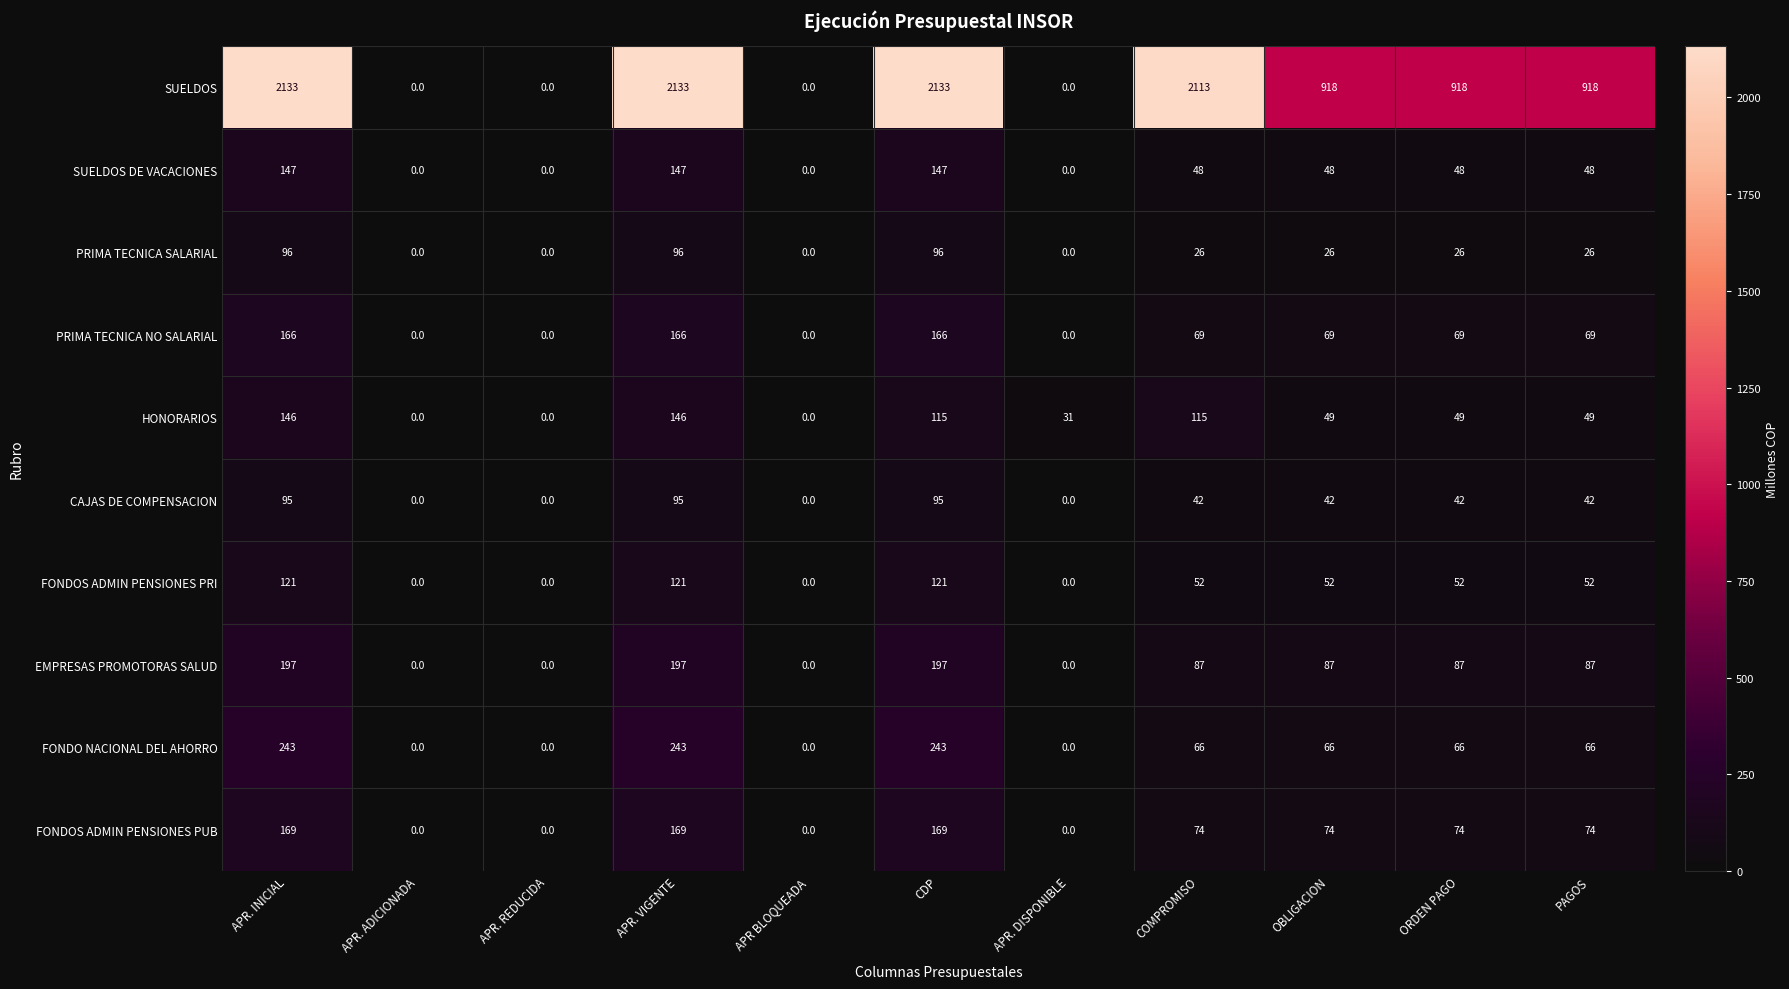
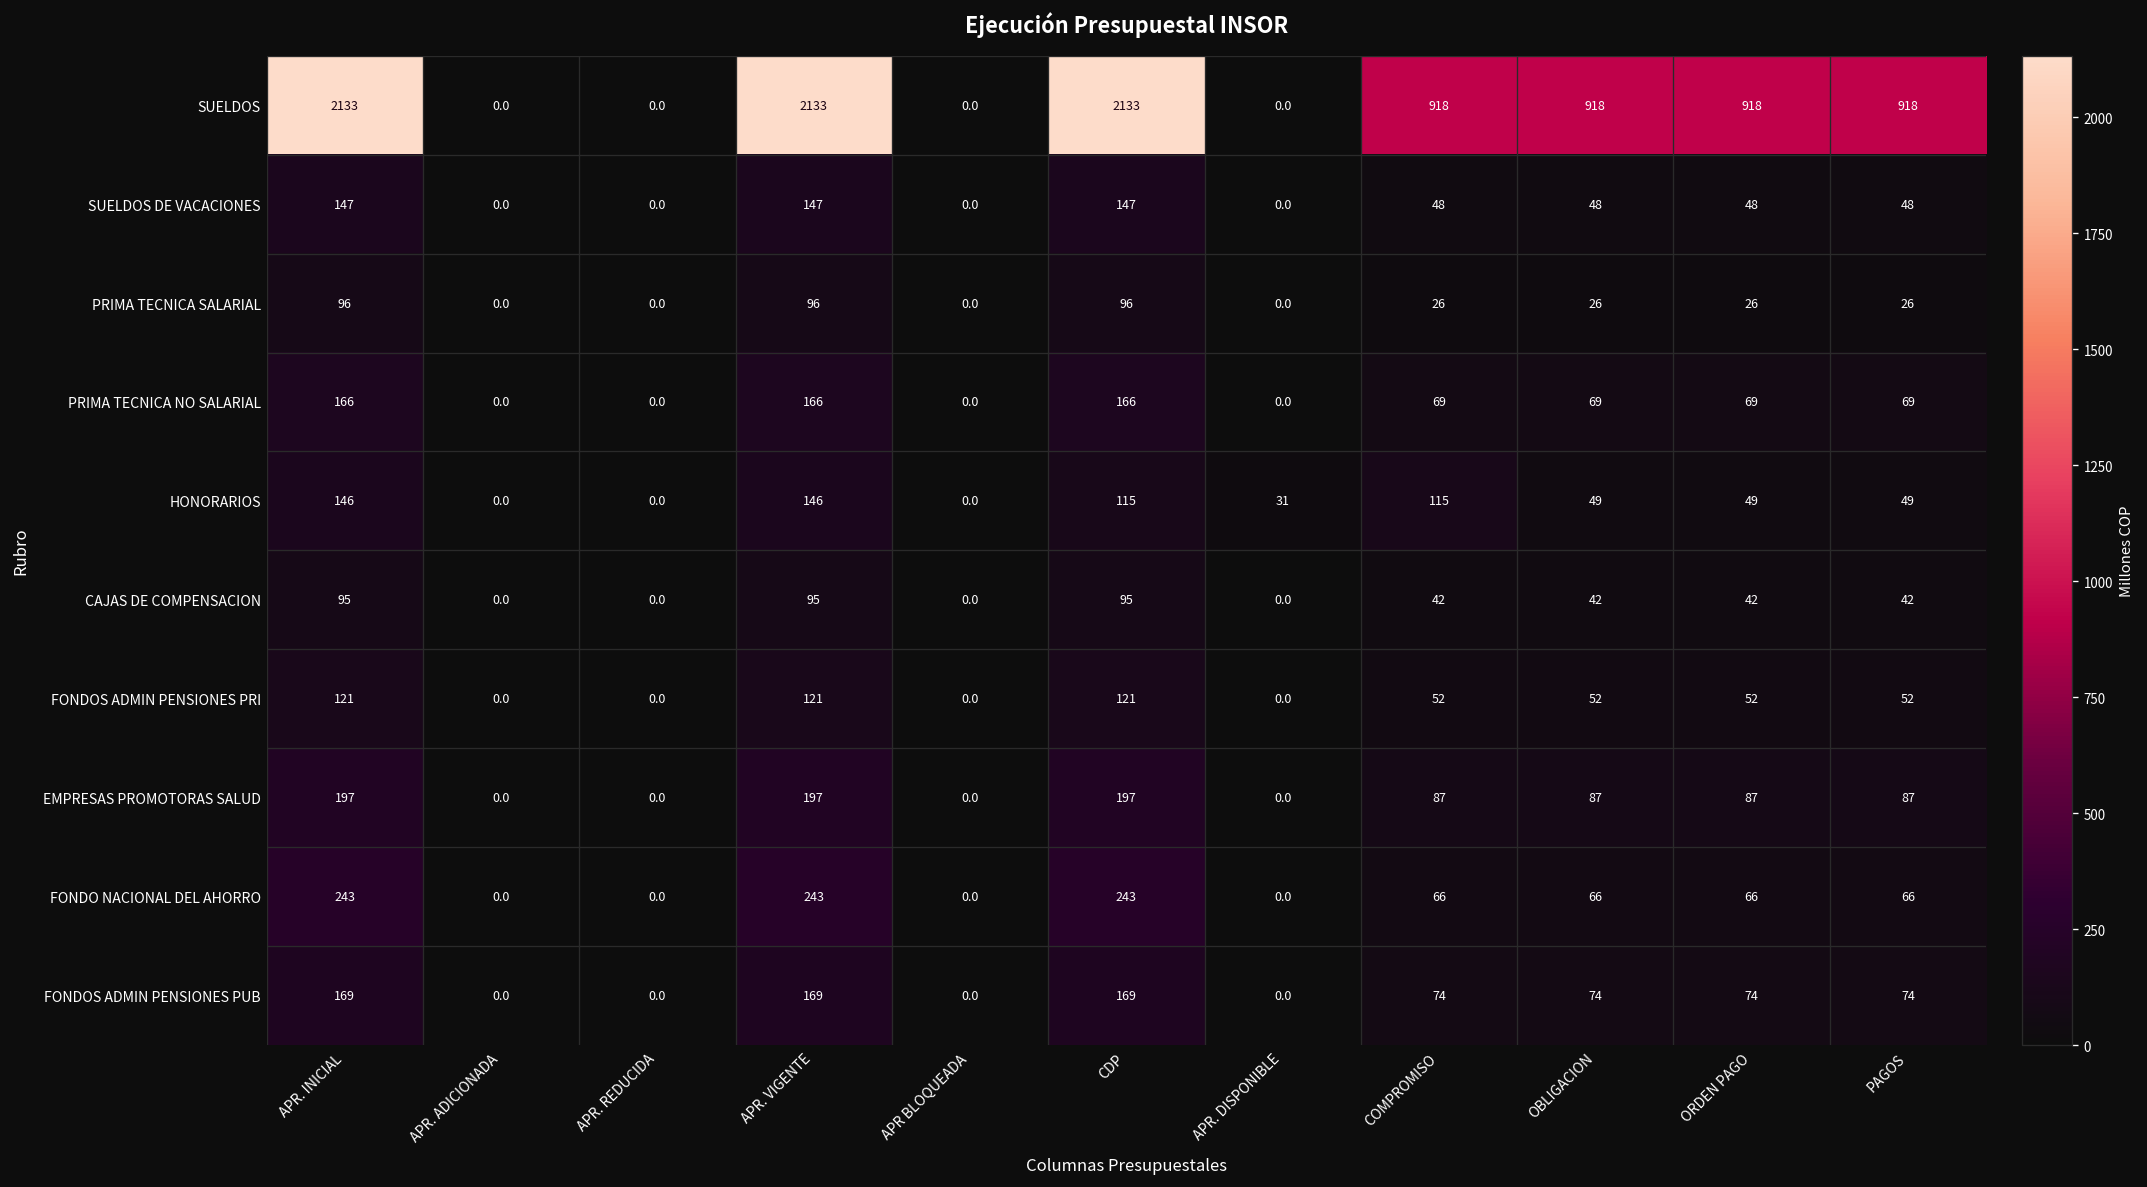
SUELDOS, COMPROMISO: 2113 -> 918
